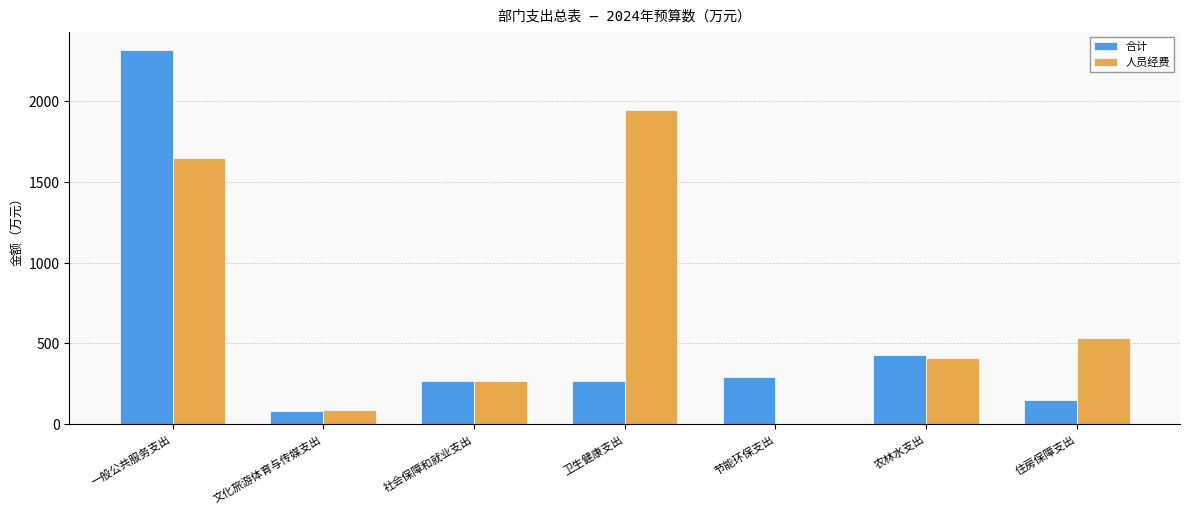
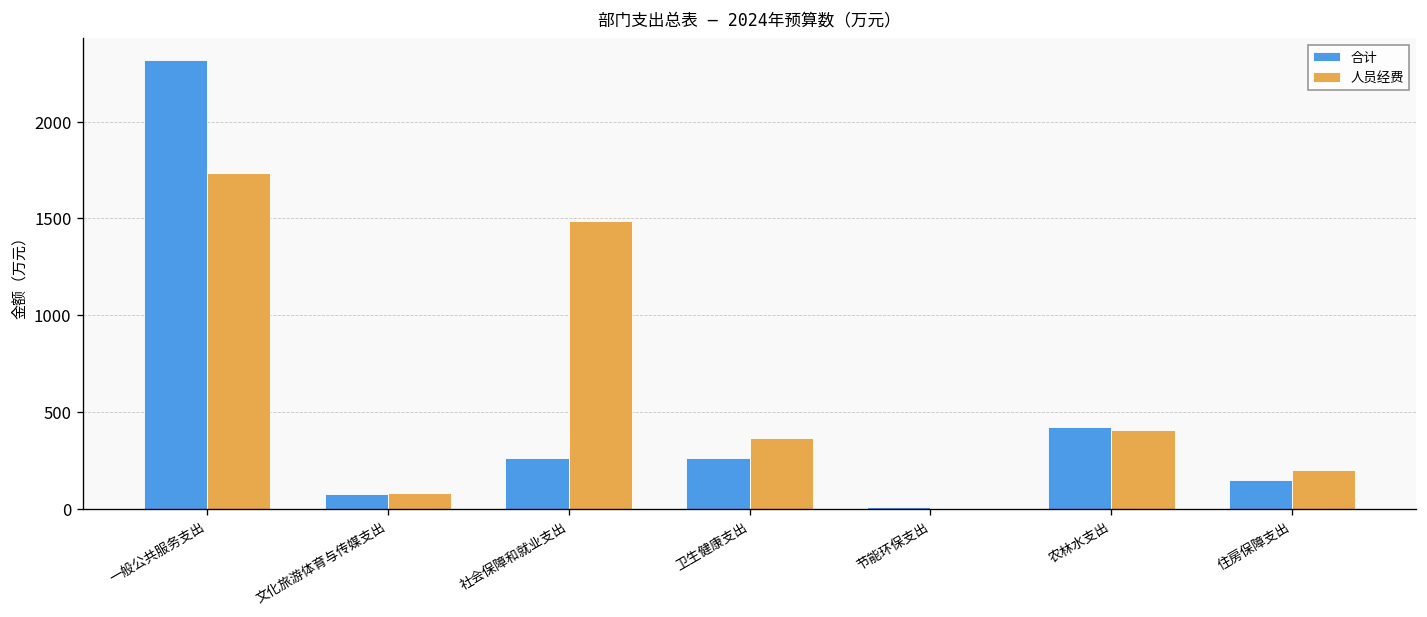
人员经费, 一般公共服务支出: 1650 -> 1740
人员经费, 社会保障和就业支出: 270 -> 1490
人员经费, 卫生健康支出: 1950 -> 370
合计, 节能环保支出: 290 -> 10
人员经费, 住房保障支出: 530 -> 200
